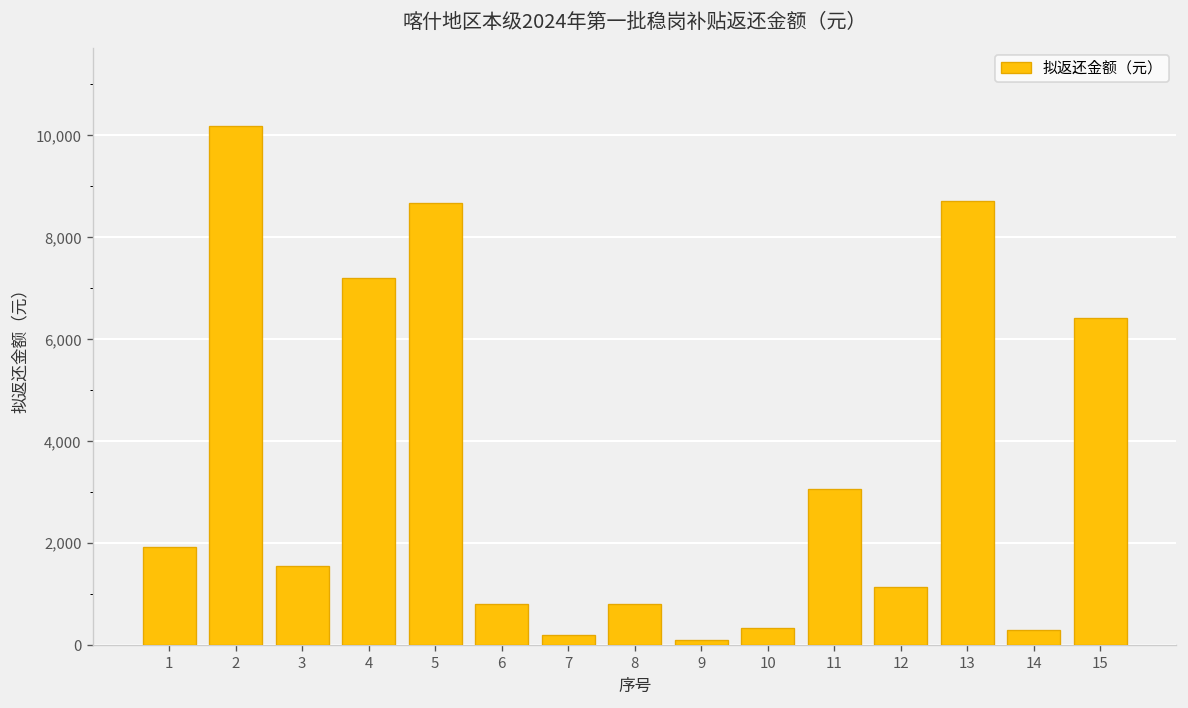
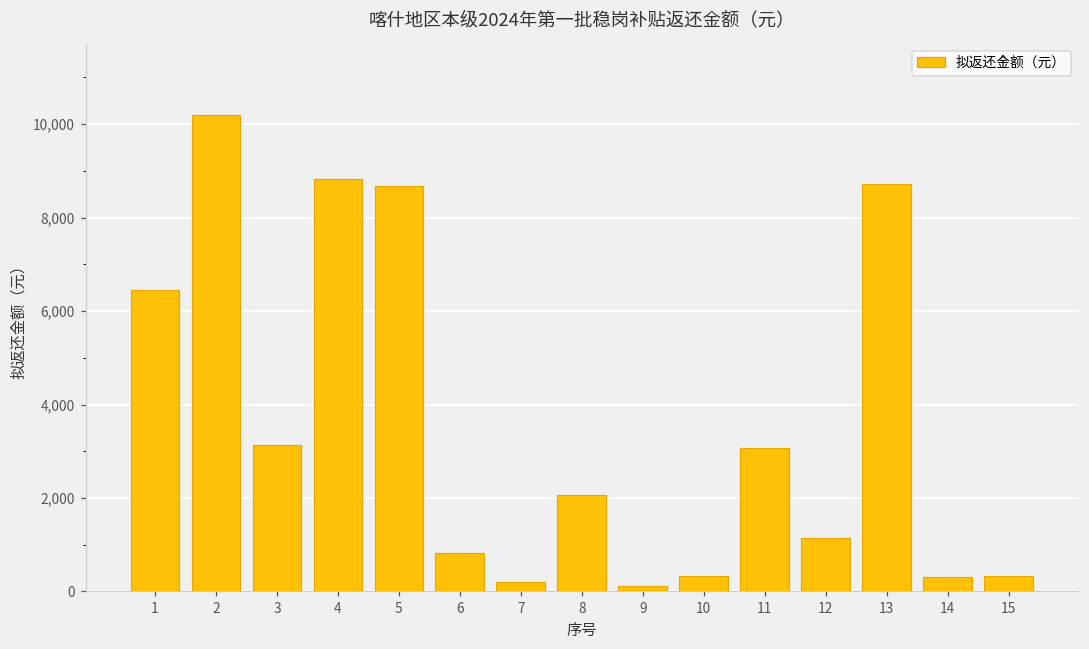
1: 1,900 -> 6,400
3: 1,500 -> 3,100
4: 7,200 -> 8,800
8: 800 -> 2,100
15: 6,400 -> 300
